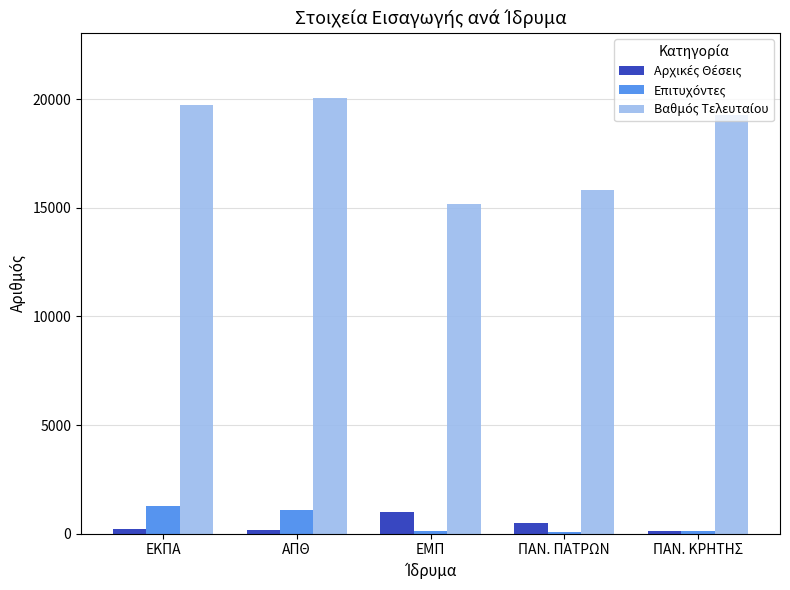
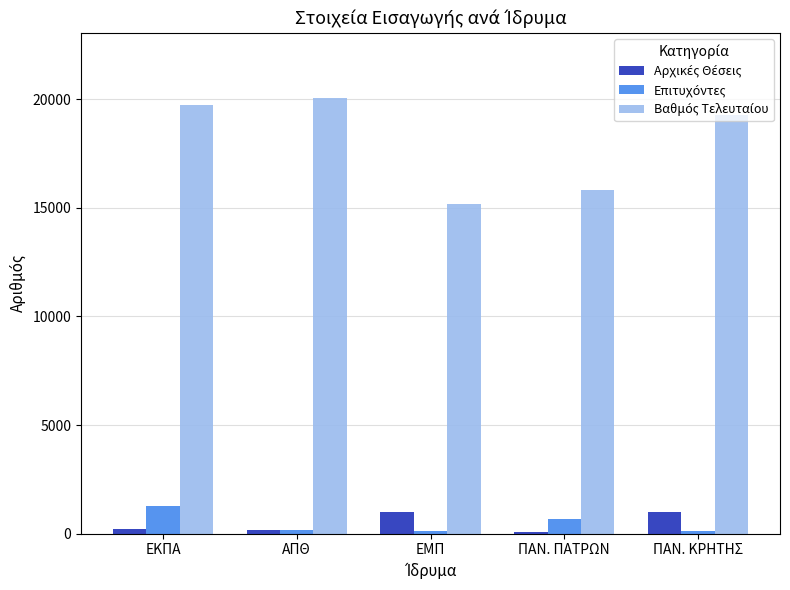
Επιτυχόντες, ΑΠΘ: 1100 -> 200
Αρχικές Θέσεις, ΠΑΝ. ΠΑΤΡΩΝ: 500 -> 100
Επιτυχόντες, ΠΑΝ. ΠΑΤΡΩΝ: 100 -> 700
Αρχικές Θέσεις, ΠΑΝ. ΚΡΗΤΗΣ: 100 -> 1000
